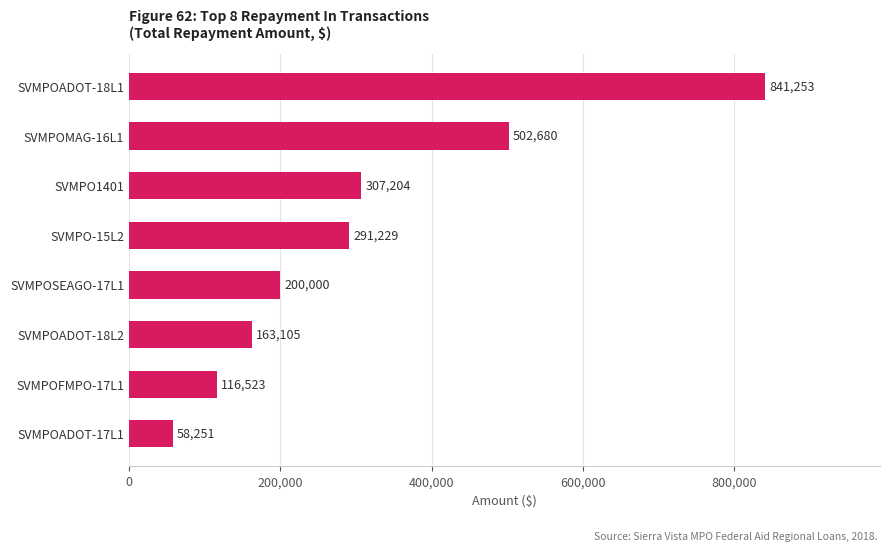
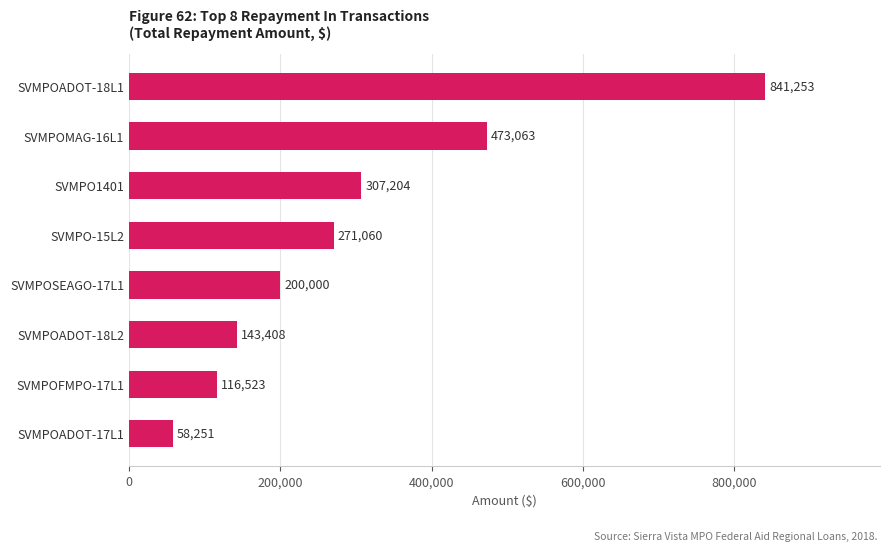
SVMPOMAG-16L1: 502,680 -> 473,063
SVMPO-15L2: 291,229 -> 271,060
SVMPOADOT-18L2: 163,105 -> 143,408
